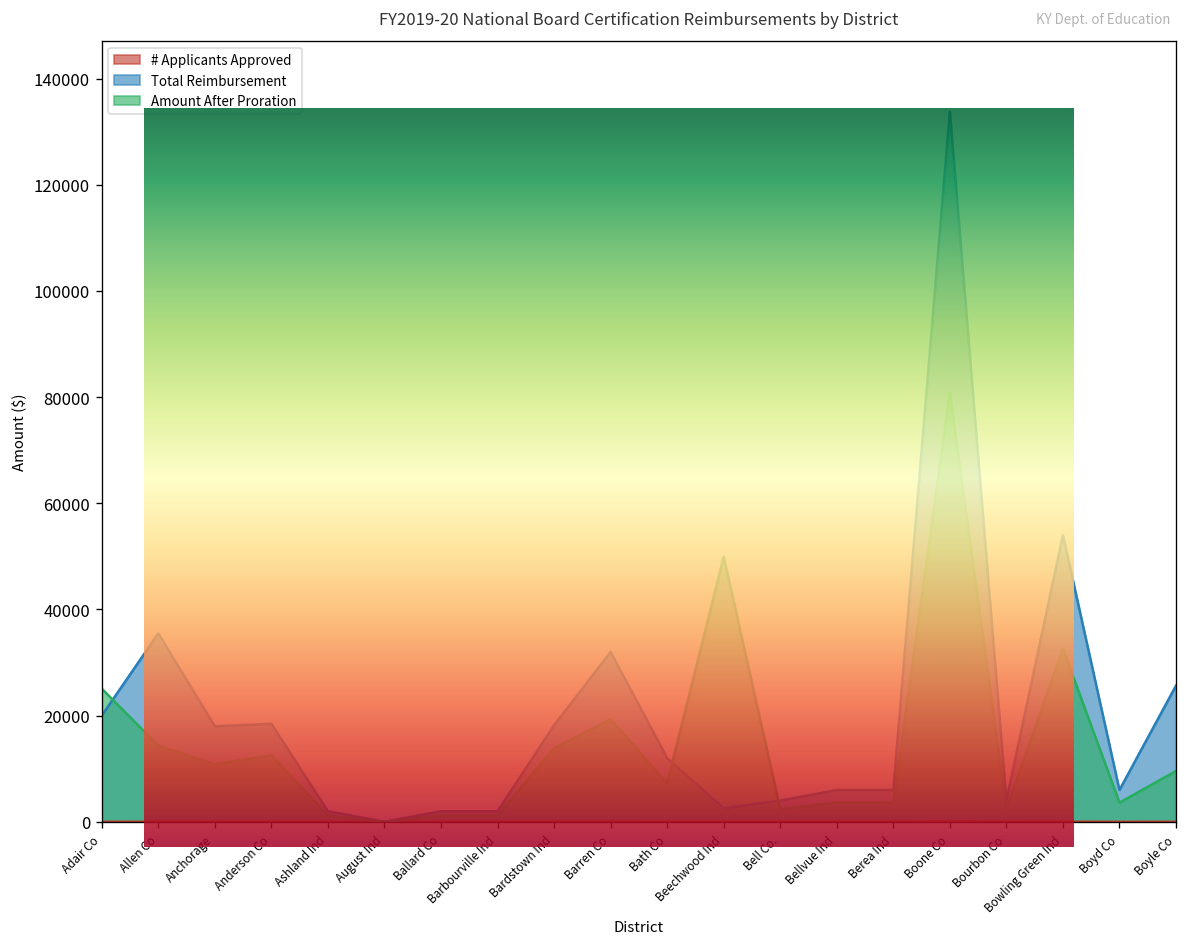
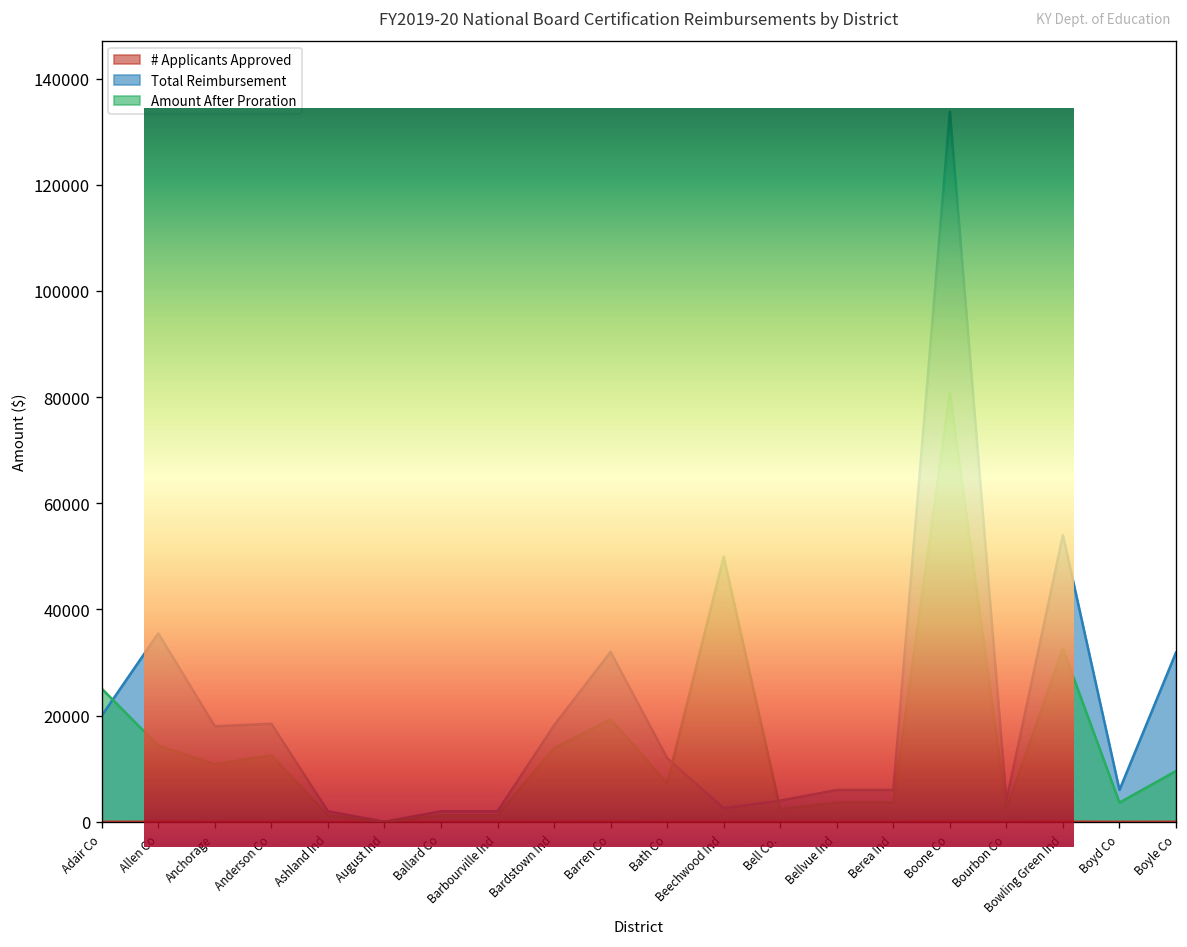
FY2019-20 National Board Certification Reimbursements by District, Total Reimbursement, Boyle Co: 26000 -> 32000
